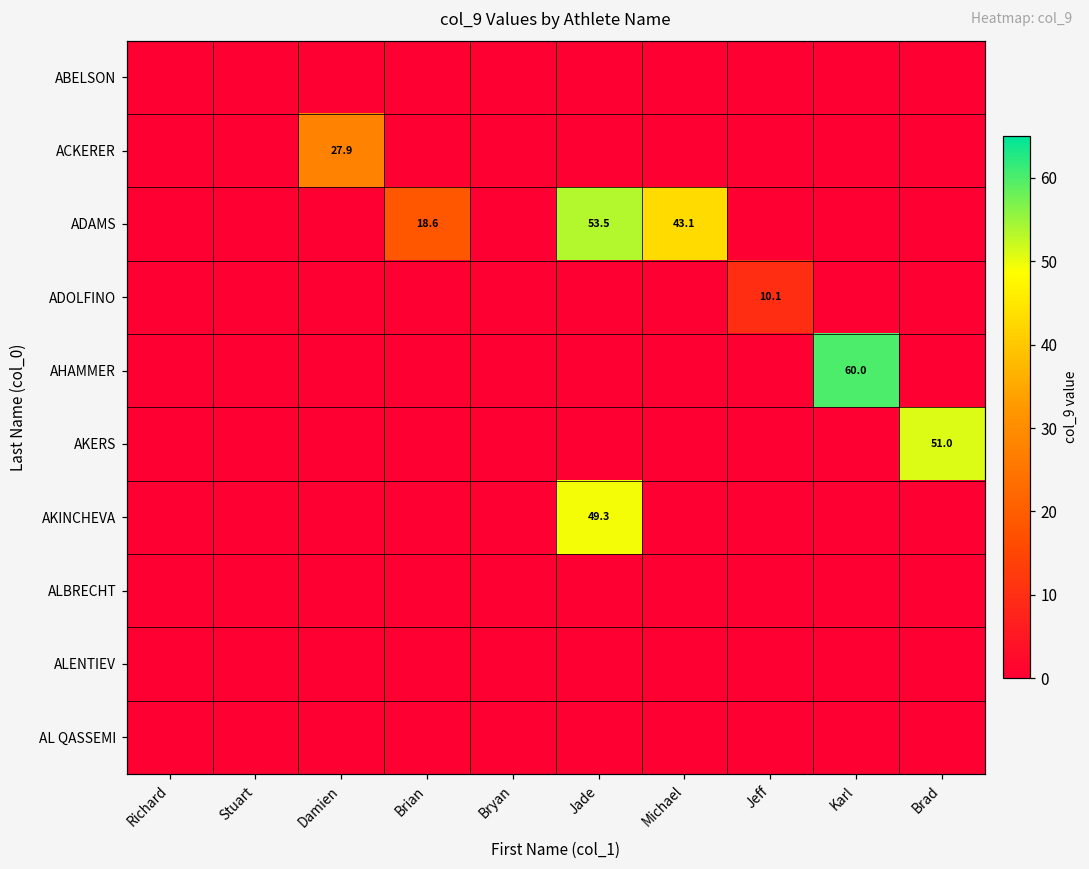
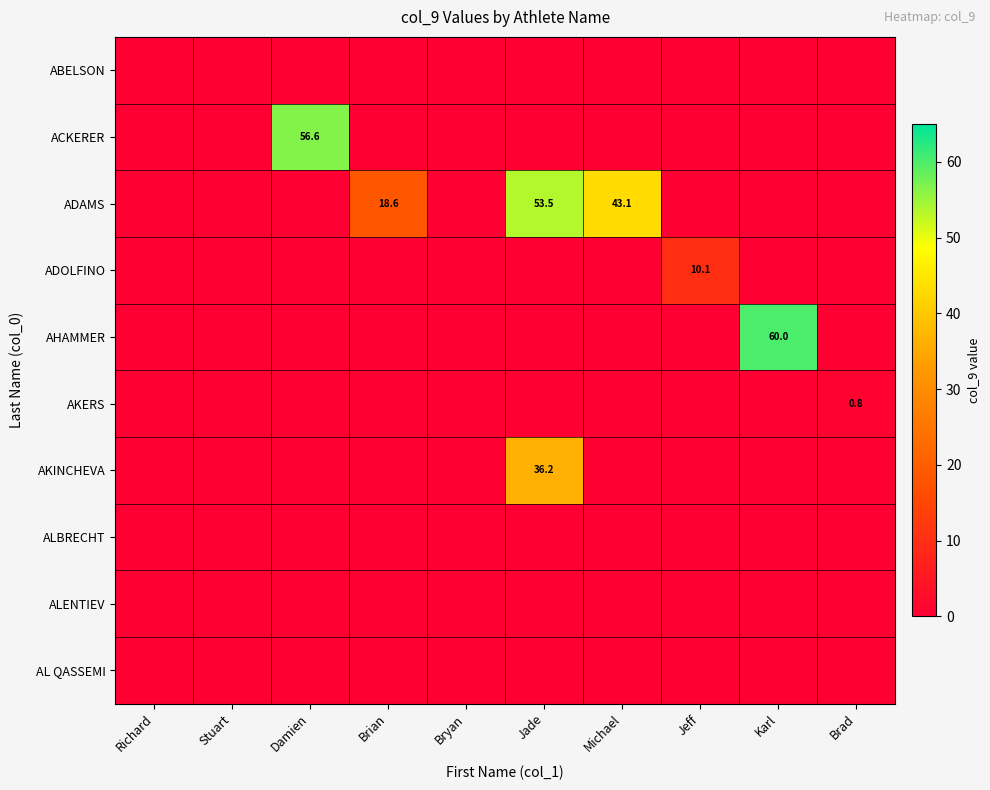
ACKERER, Damien: 27.9 -> 56.6
AKERS, Brad: 51.0 -> 0.8
AKINCHEVA, Jade: 49.3 -> 36.2
